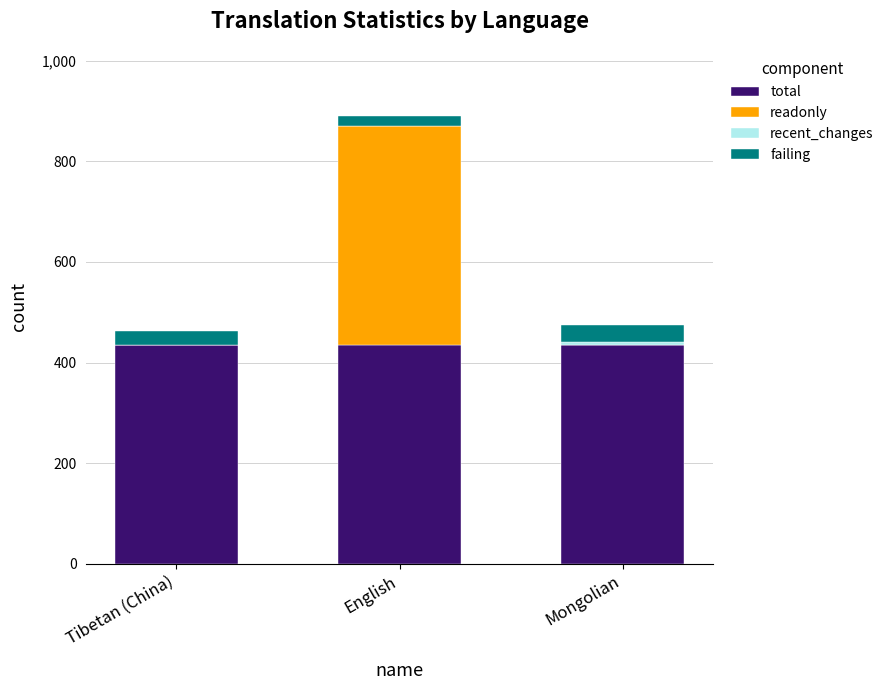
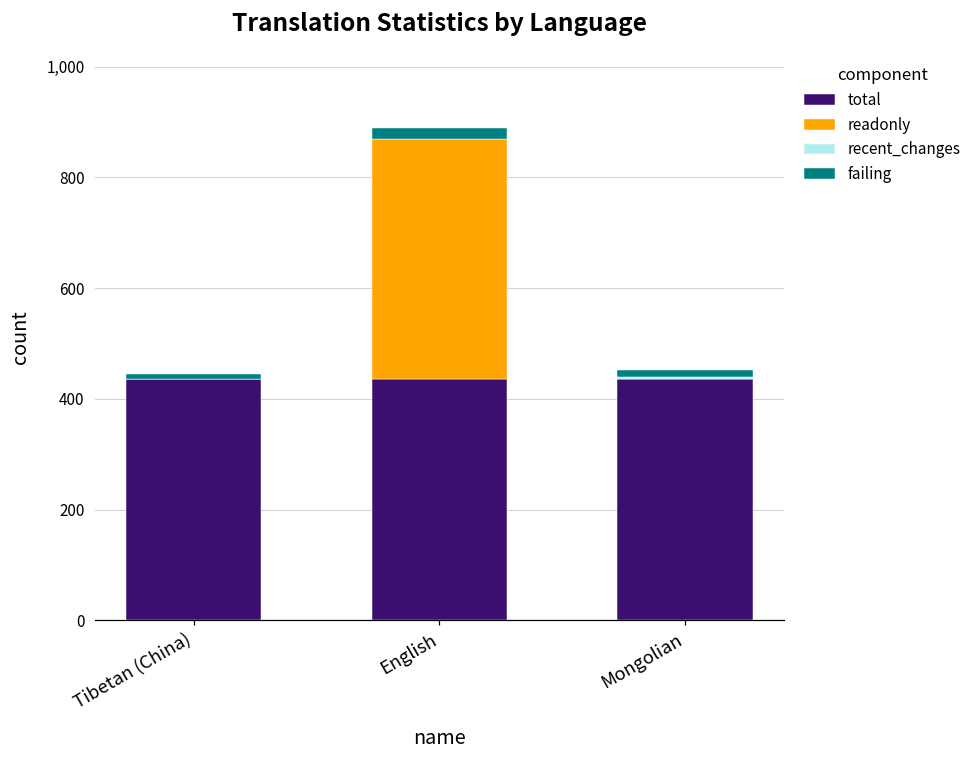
failing, Tibetan (China): 30 -> 10
failing, Mongolian: 40 -> 10
